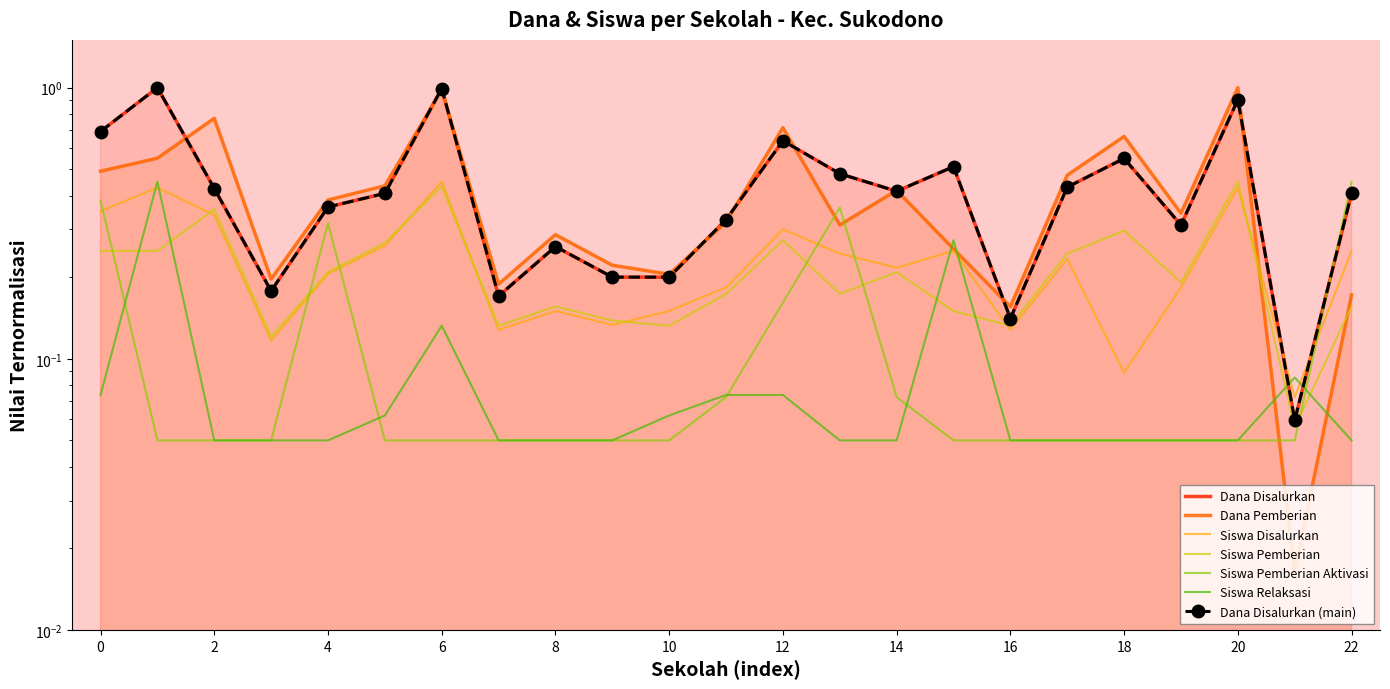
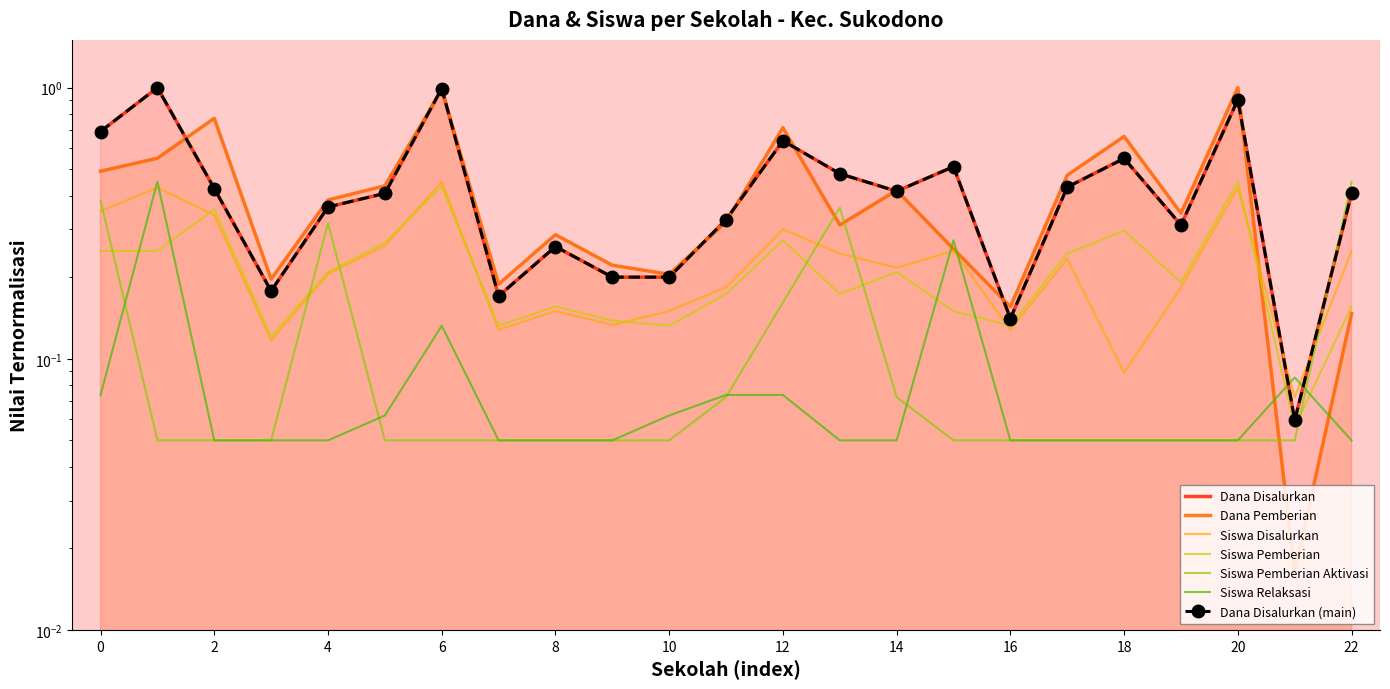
Dana Pemberian, 22: 0.17 -> 0.15
